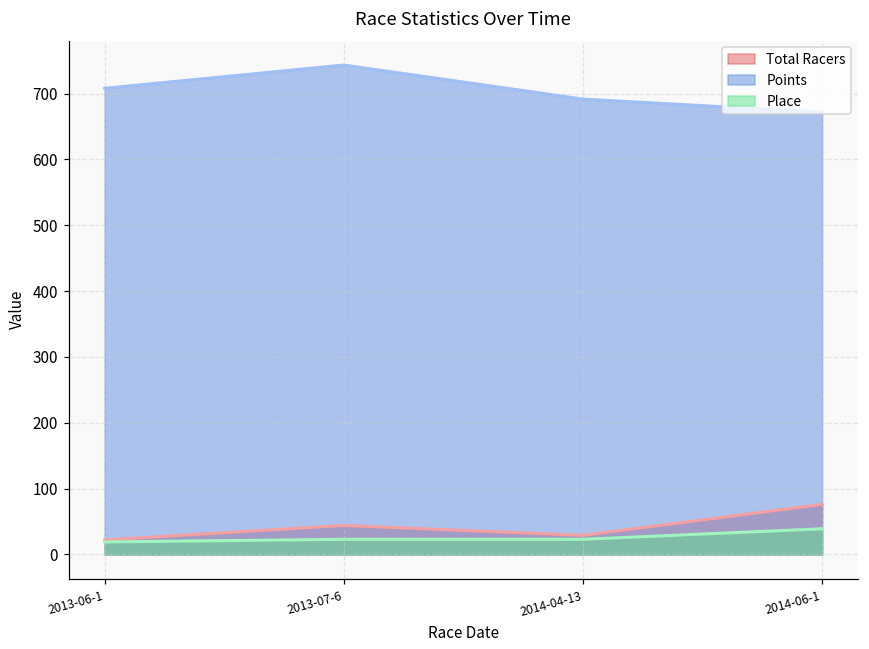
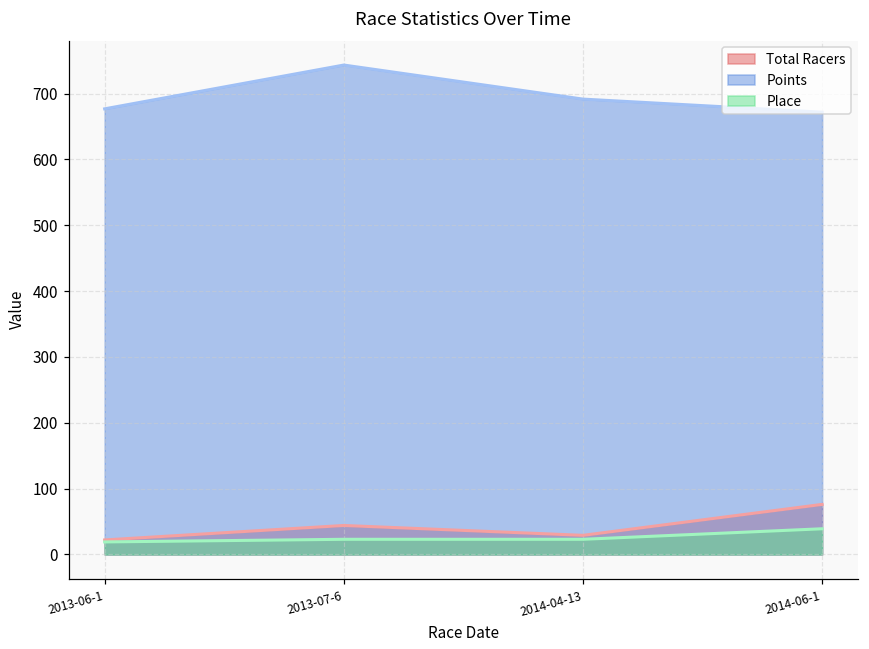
Points, 2013-06-1: 710 -> 680
